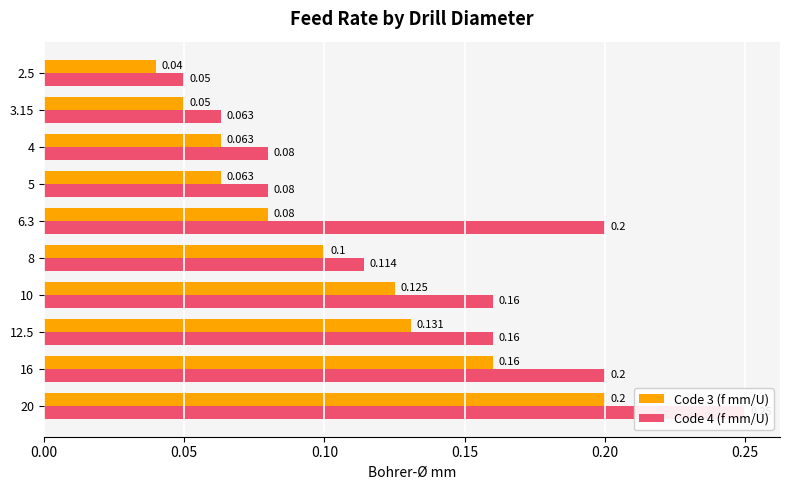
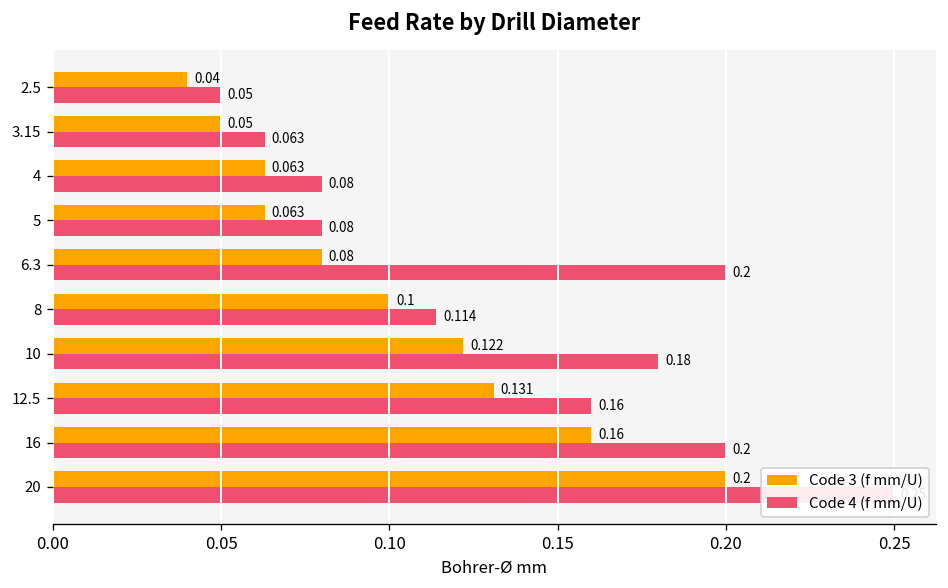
Code 3 (f mm/U), 10: 0.125 -> 0.122
Code 4 (f mm/U), 10: 0.16 -> 0.18
